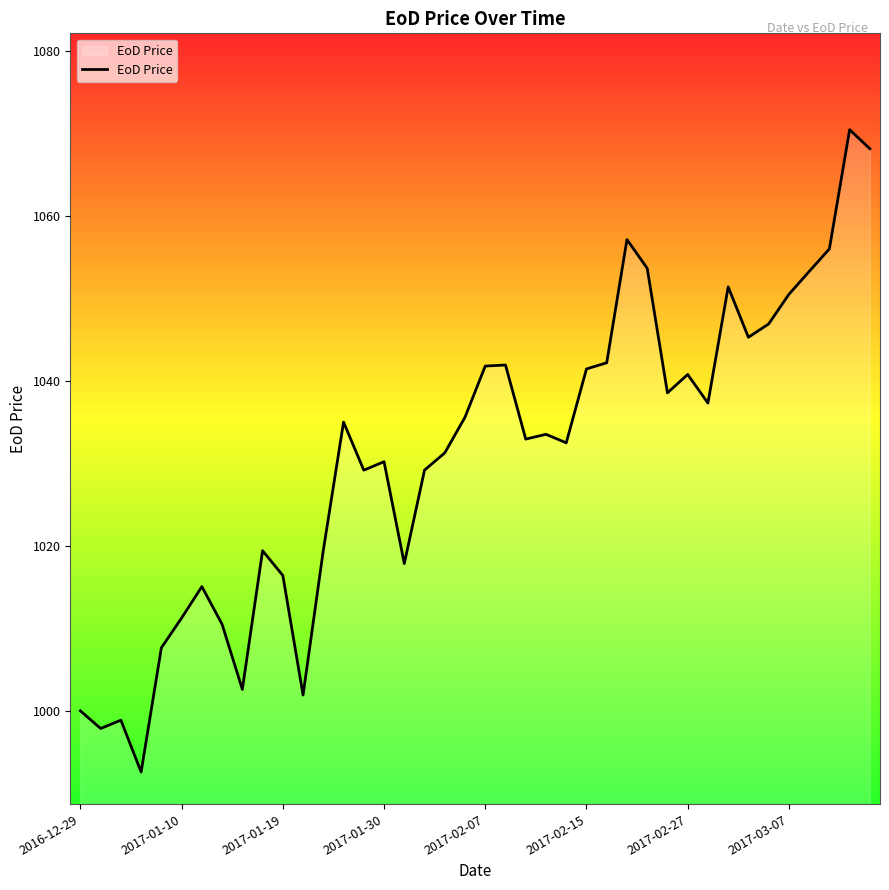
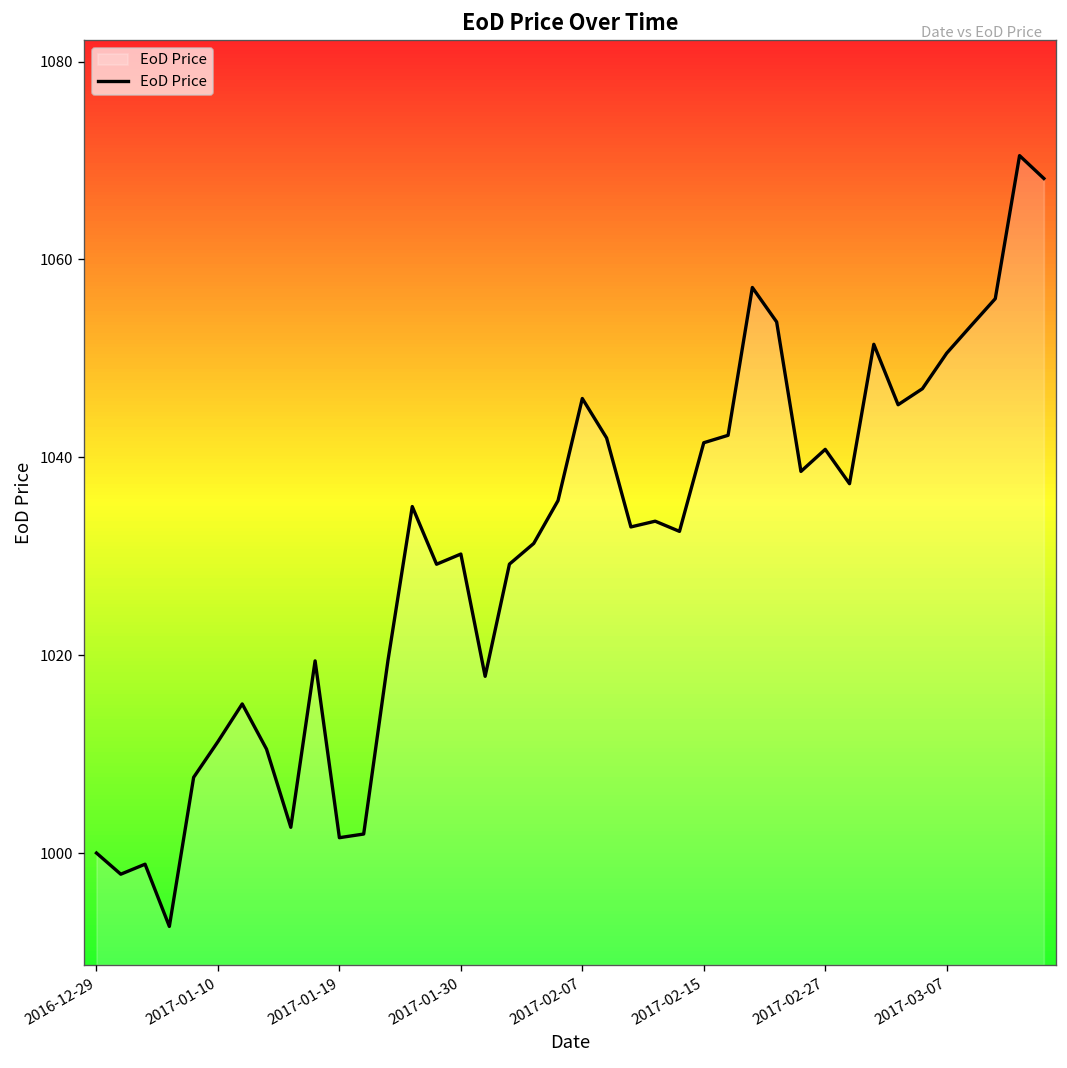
2017-01-19: 1016 -> 1002
2017-02-07: 1042 -> 1046
